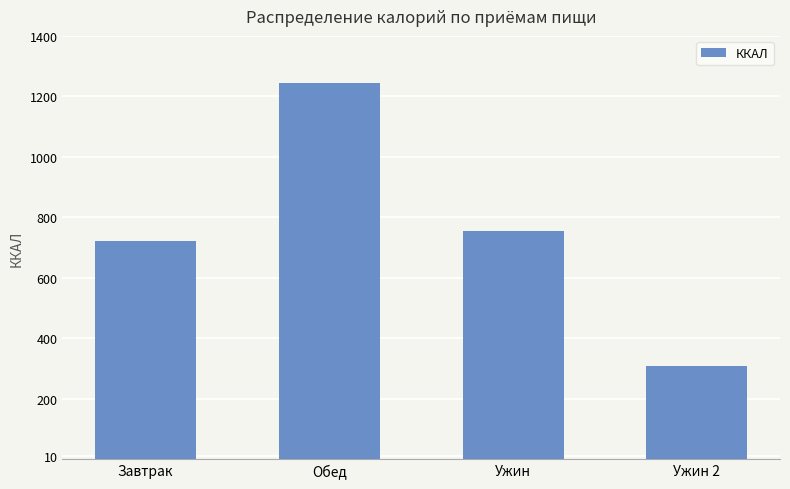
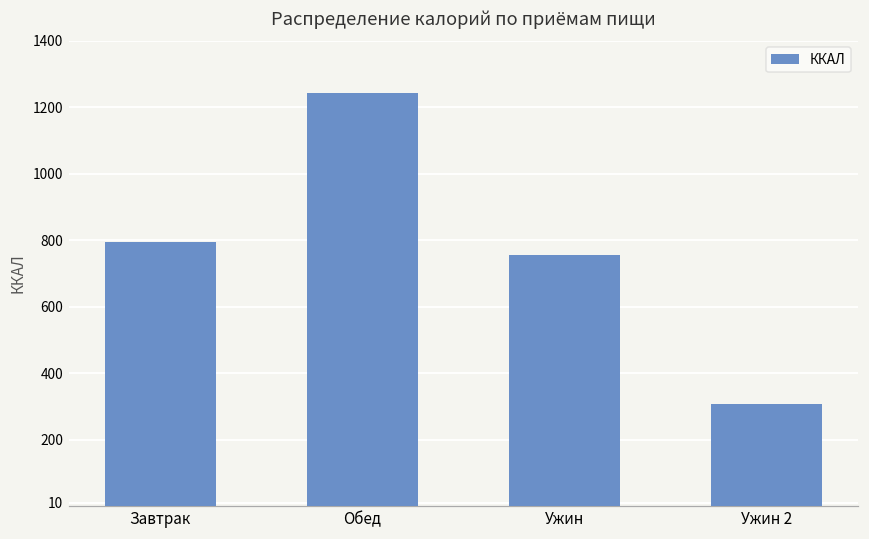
Завтрак: 720 -> 790
